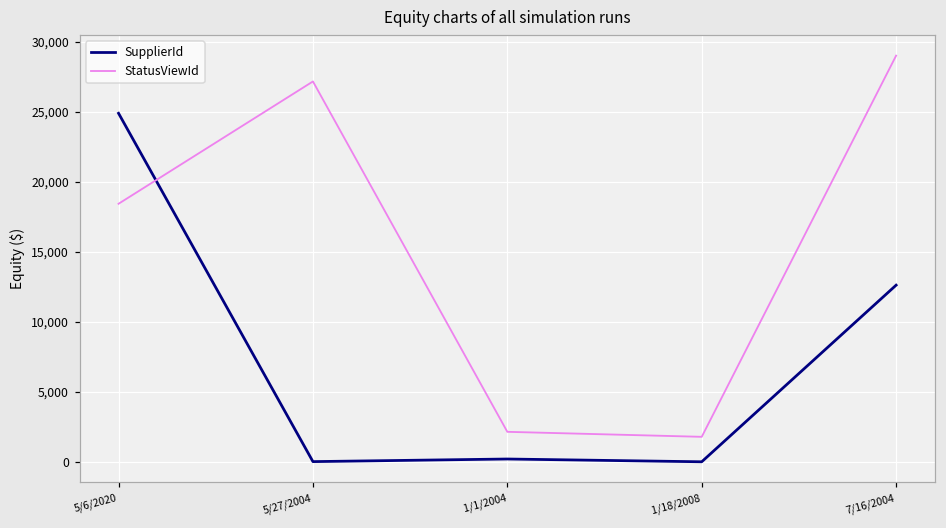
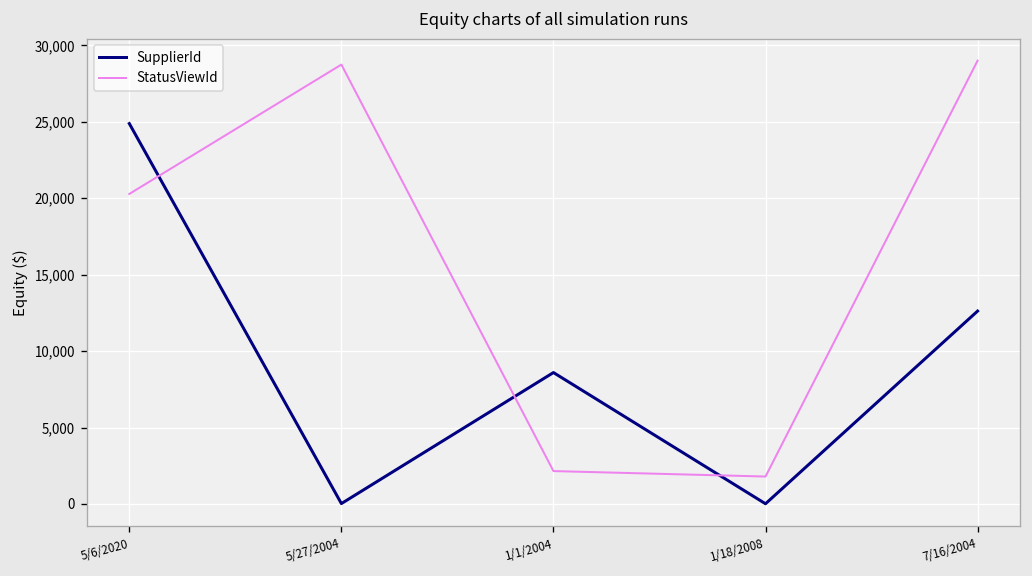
StatusViewId, 5/6/2020: 18,400 -> 20,300
StatusViewId, 5/27/2004: 27,200 -> 28,700
SupplierId, 1/1/2004: 200 -> 8,600
